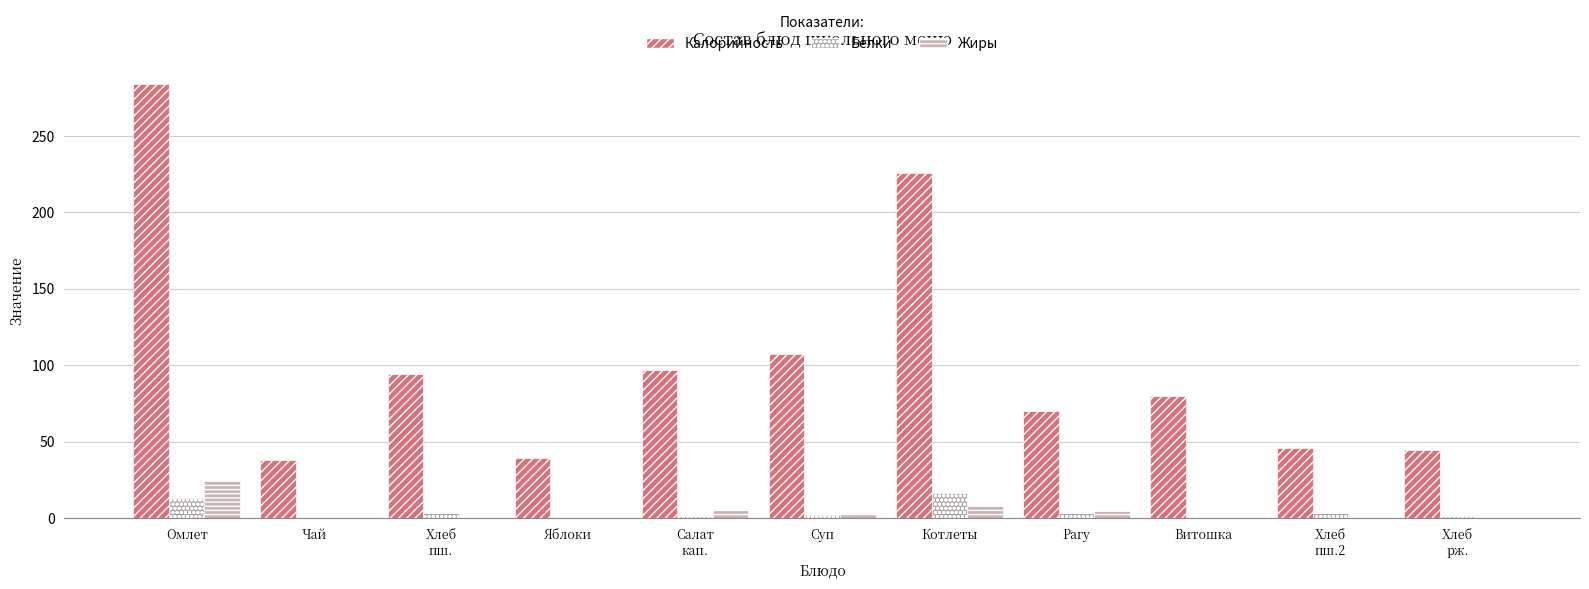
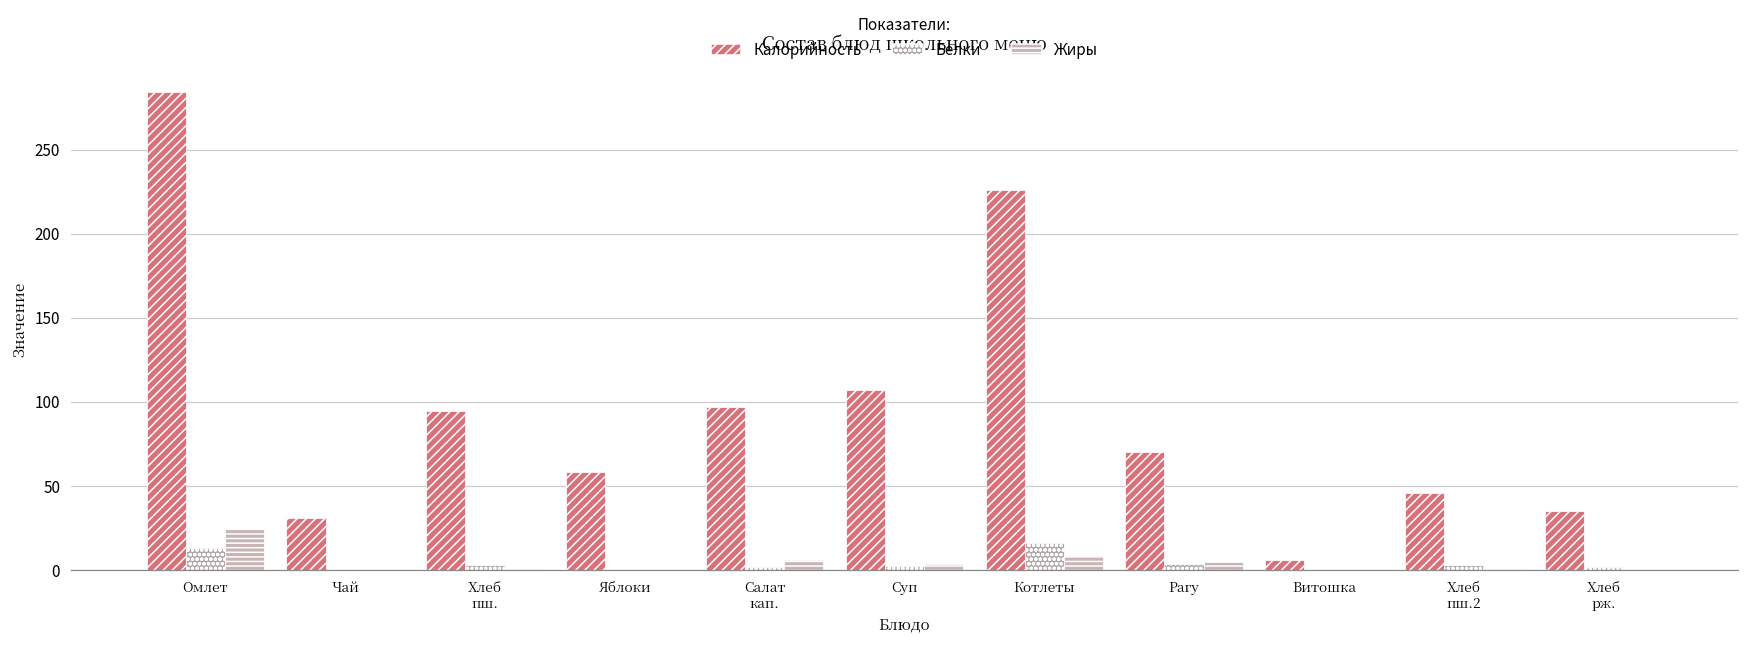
Калорийность, Чай: 38 -> 31
Калорийность, Яблоки: 39 -> 58
Калорийность, Витошка: 80 -> 6
Калорийность, Хлеб рж.: 44 -> 35
